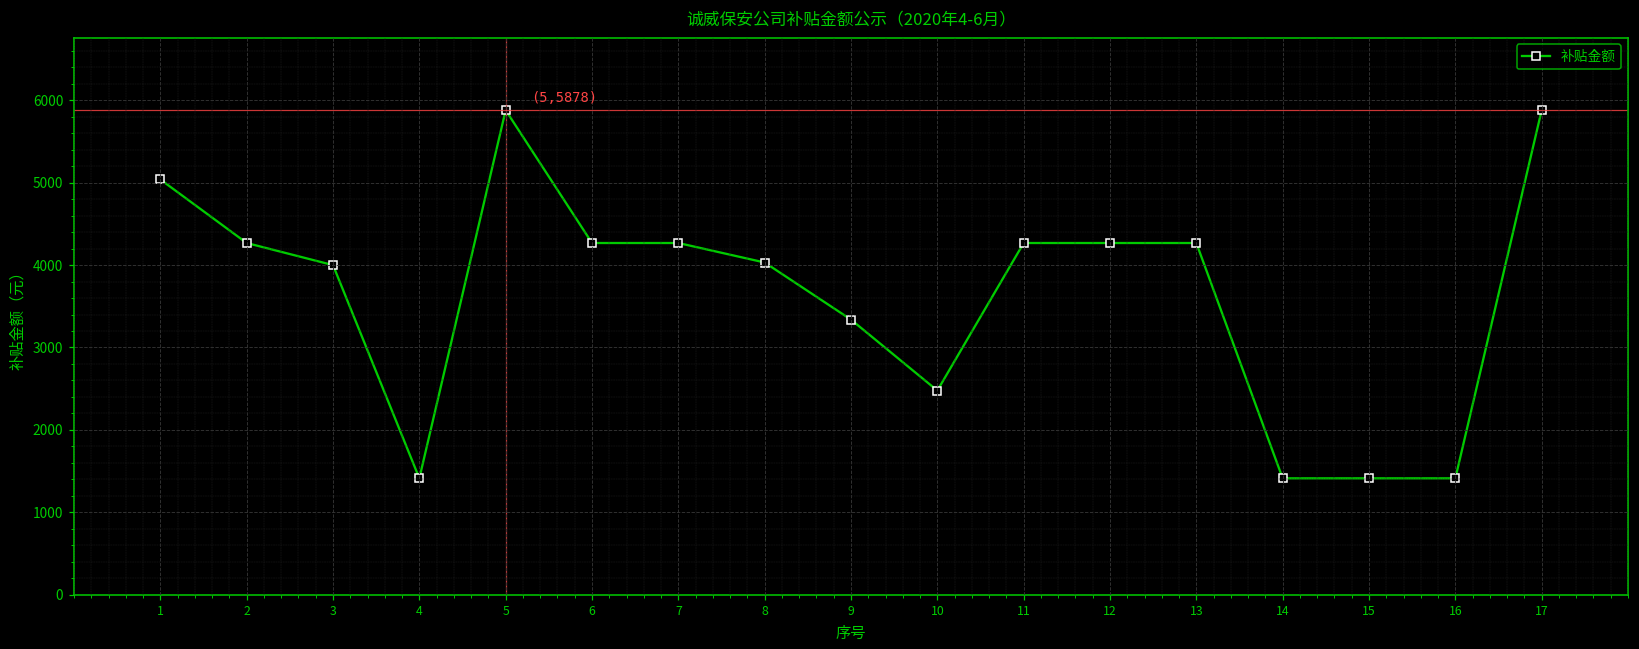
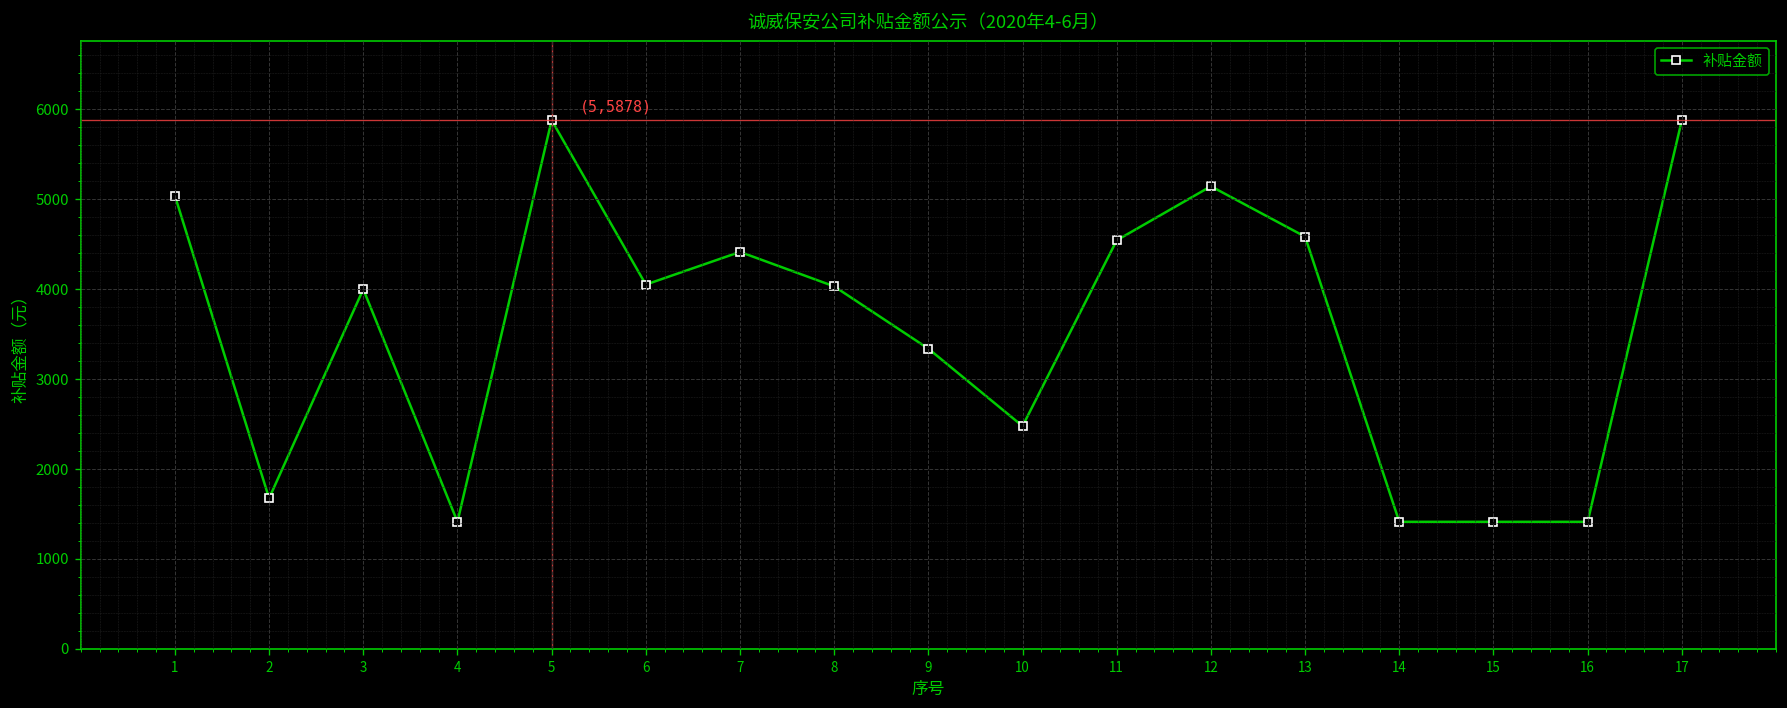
2: 4300 -> 1700
6: 4300 -> 4100
7: 4300 -> 4400
11: 4300 -> 4500
12: 4300 -> 5100
13: 4300 -> 4600
